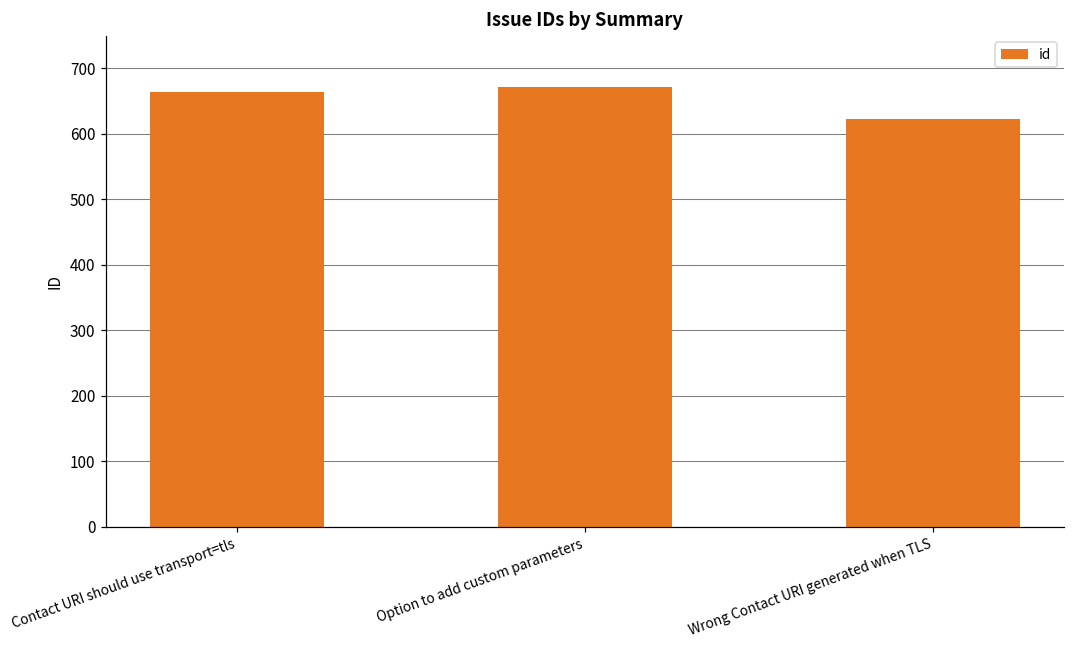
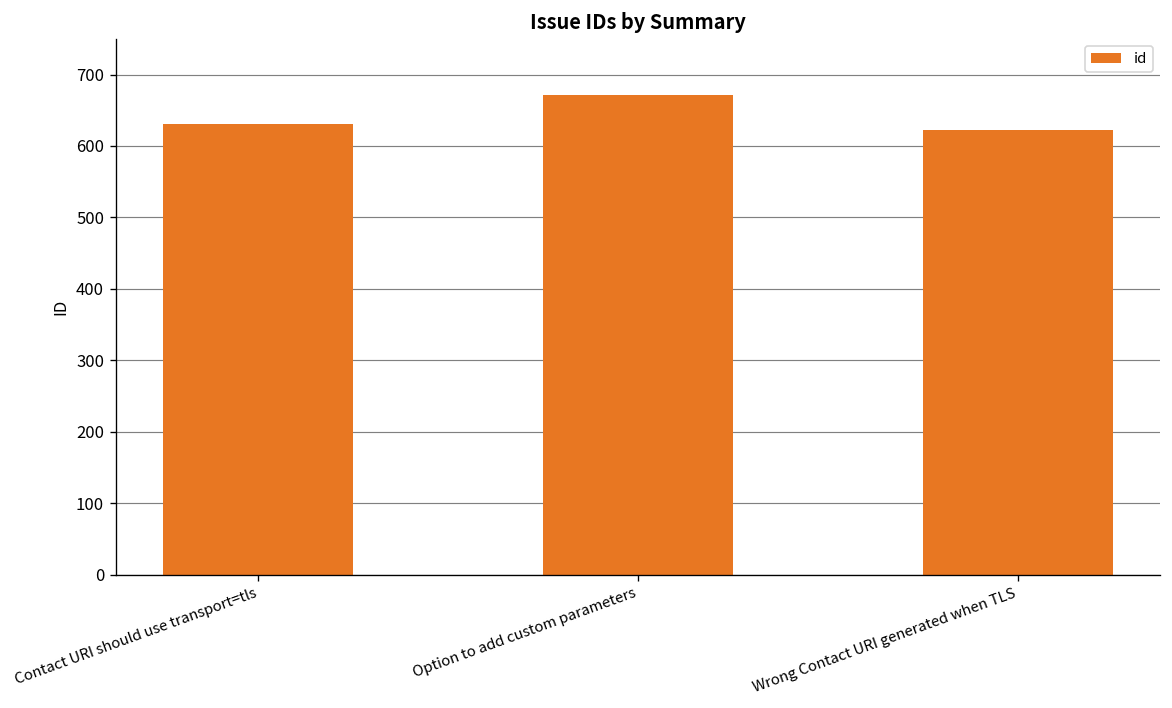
Contact URI should use transport=tls: 660 -> 630
